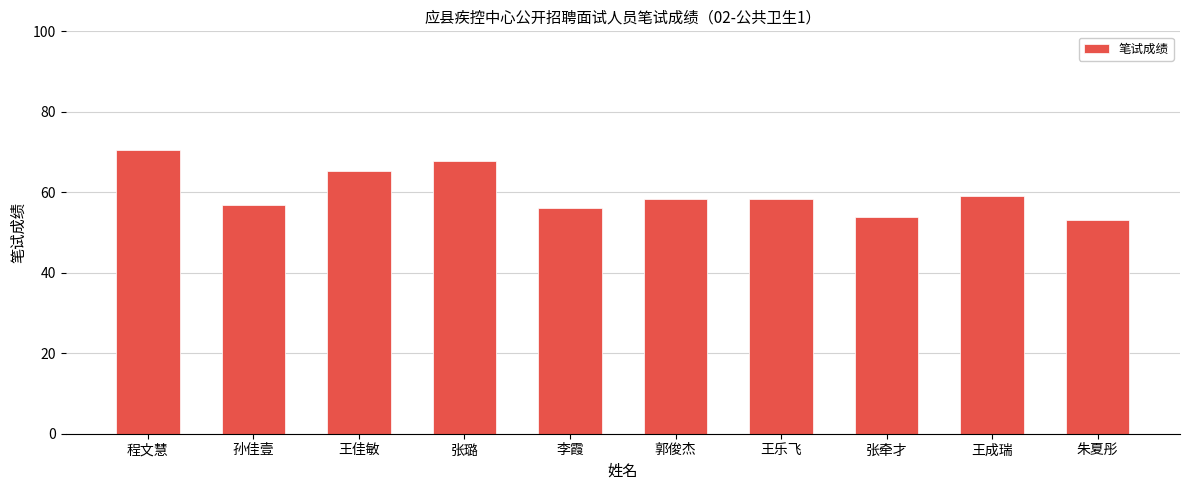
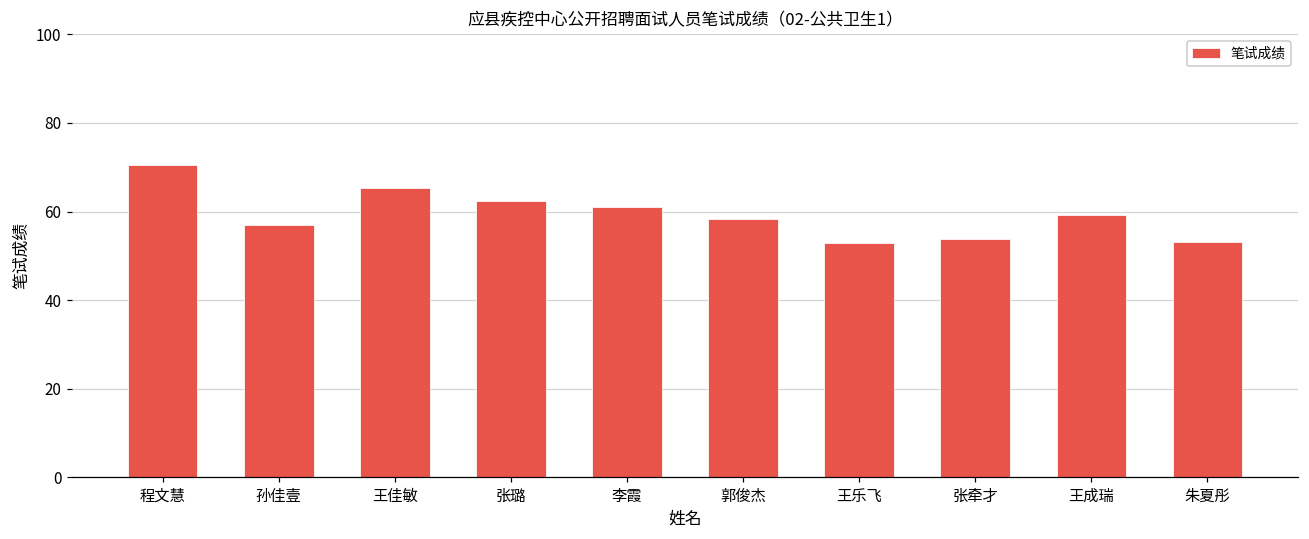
张璐: 68 -> 62
李霞: 56 -> 61
王乐飞: 58 -> 53
